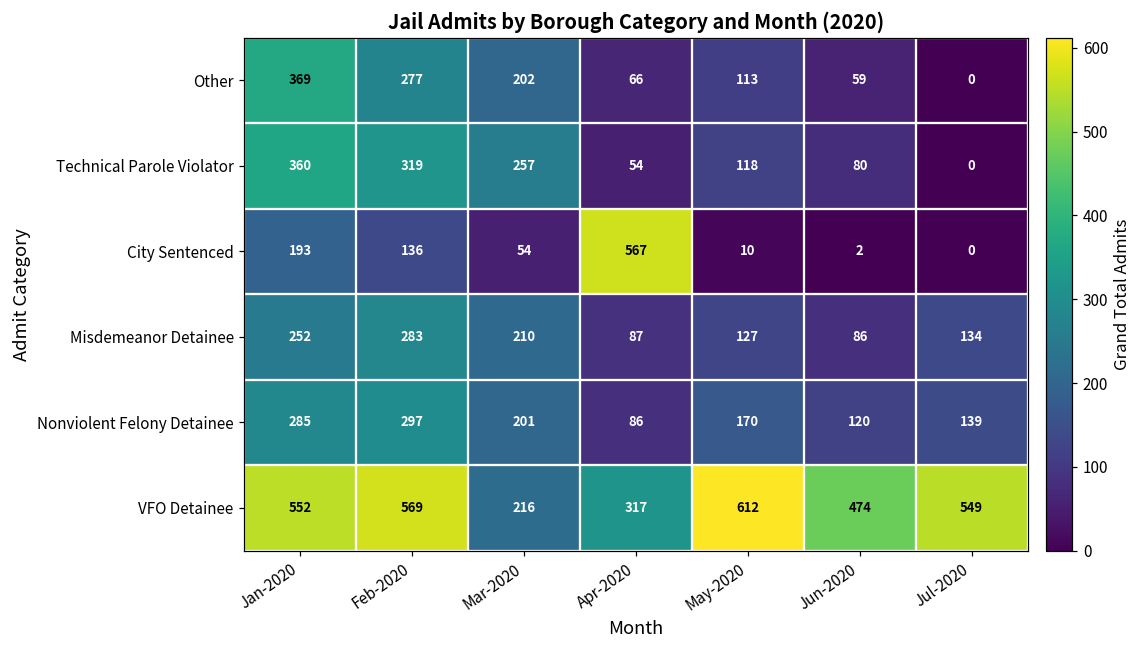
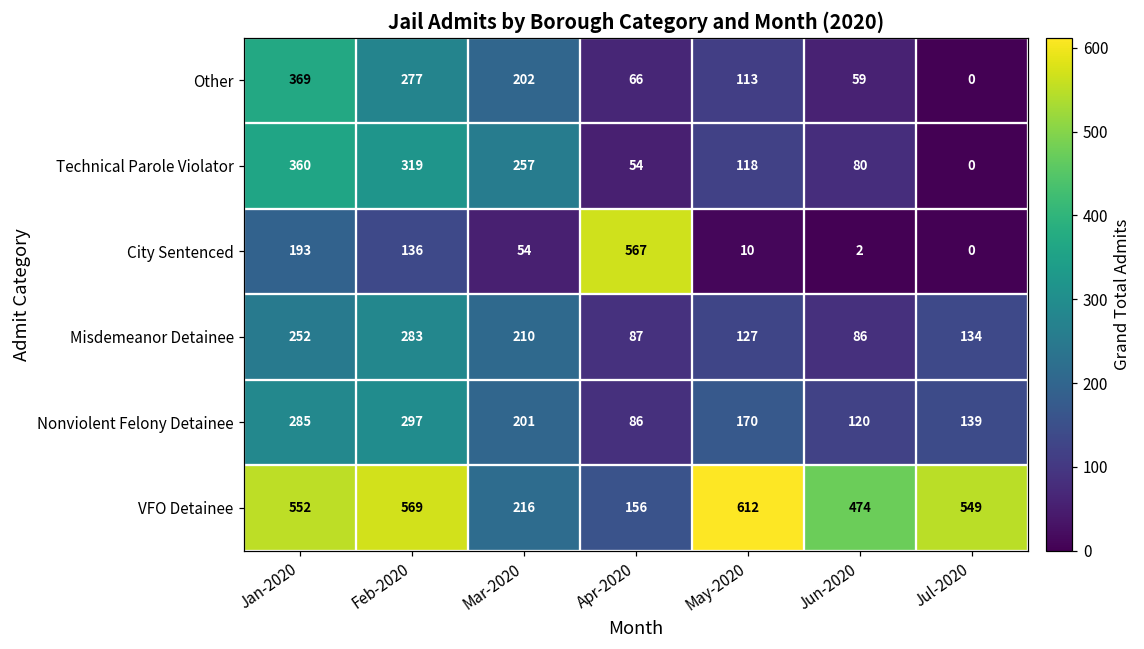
VFO Detainee, Apr-2020: 317 -> 156
